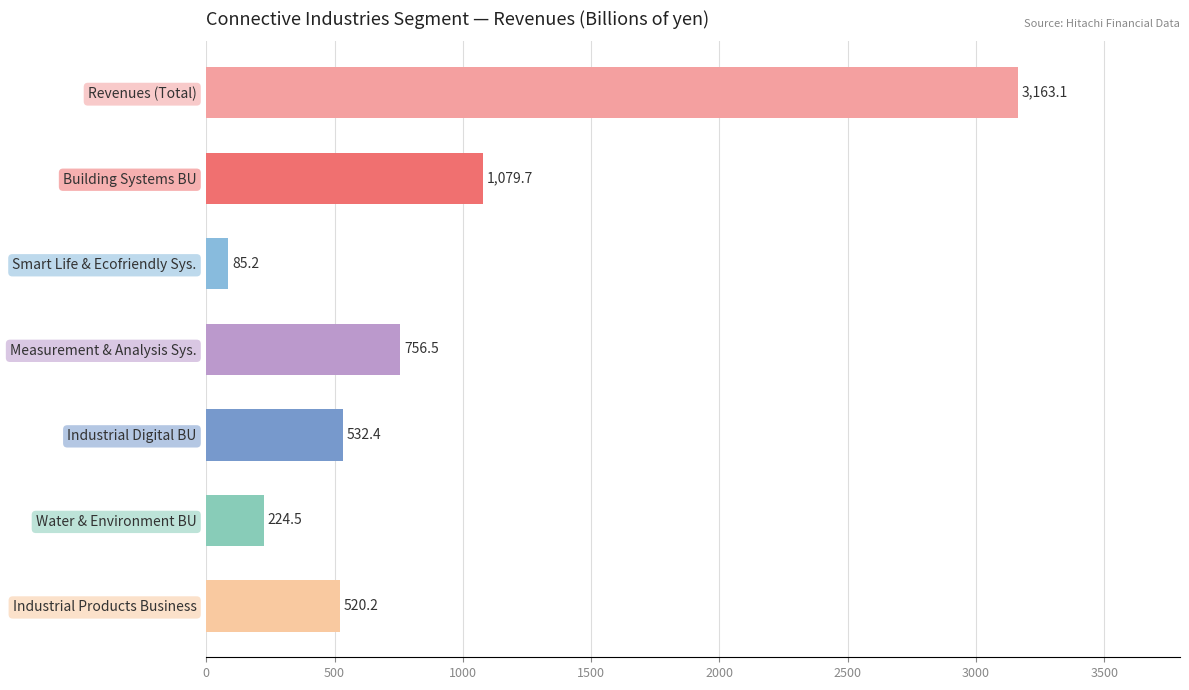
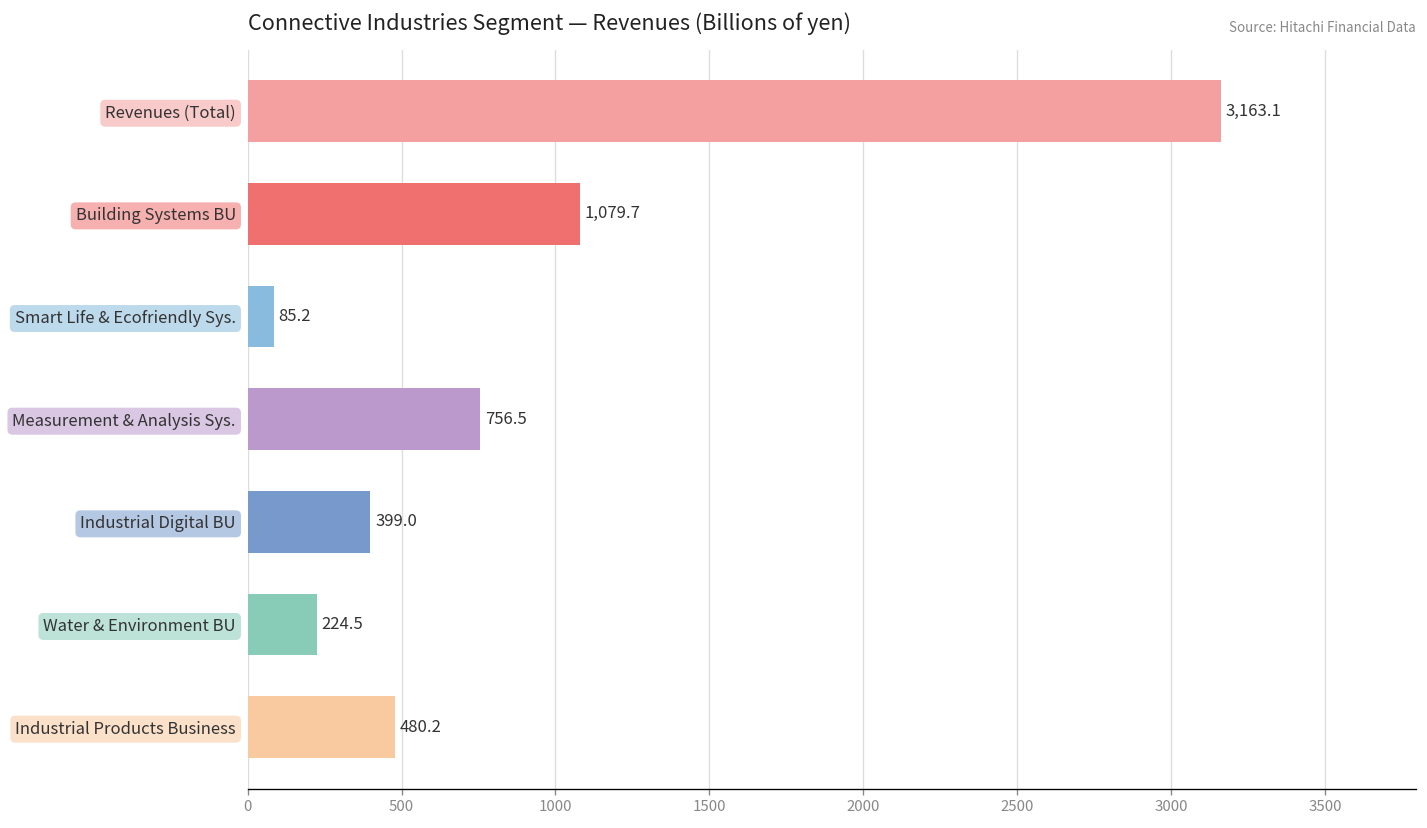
Industrial Digital BU: 532.4 -> 399.0
Industrial Products Business: 520.2 -> 480.2
